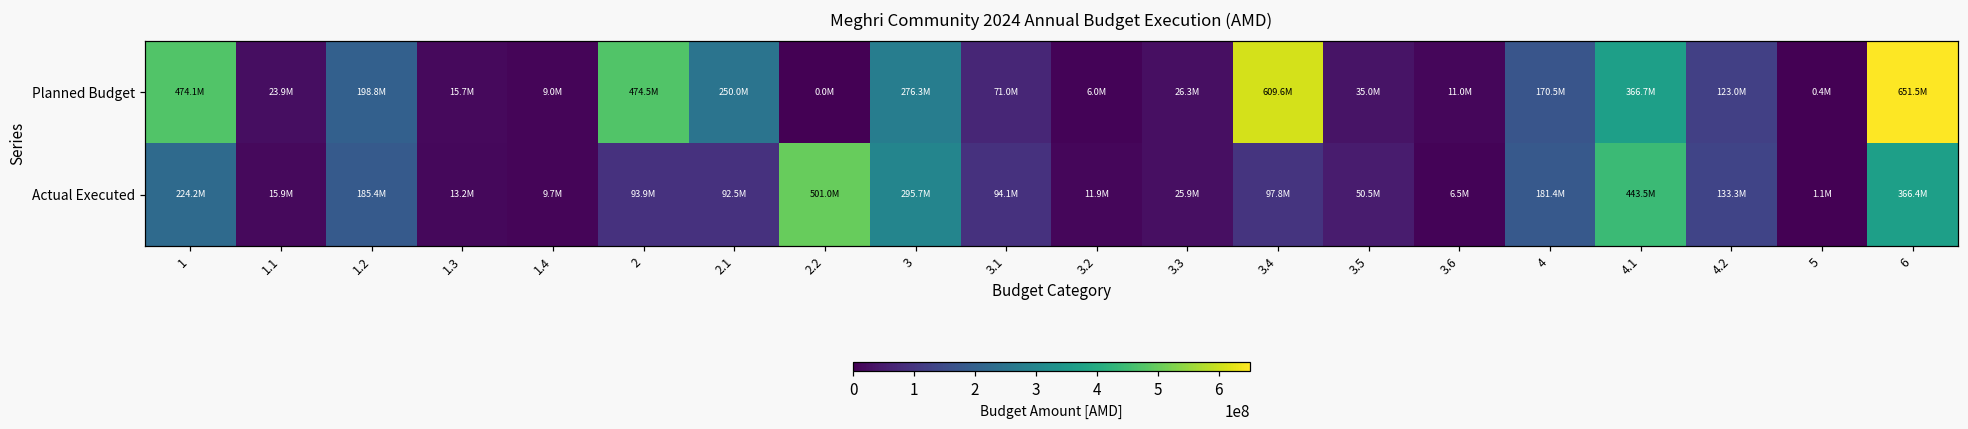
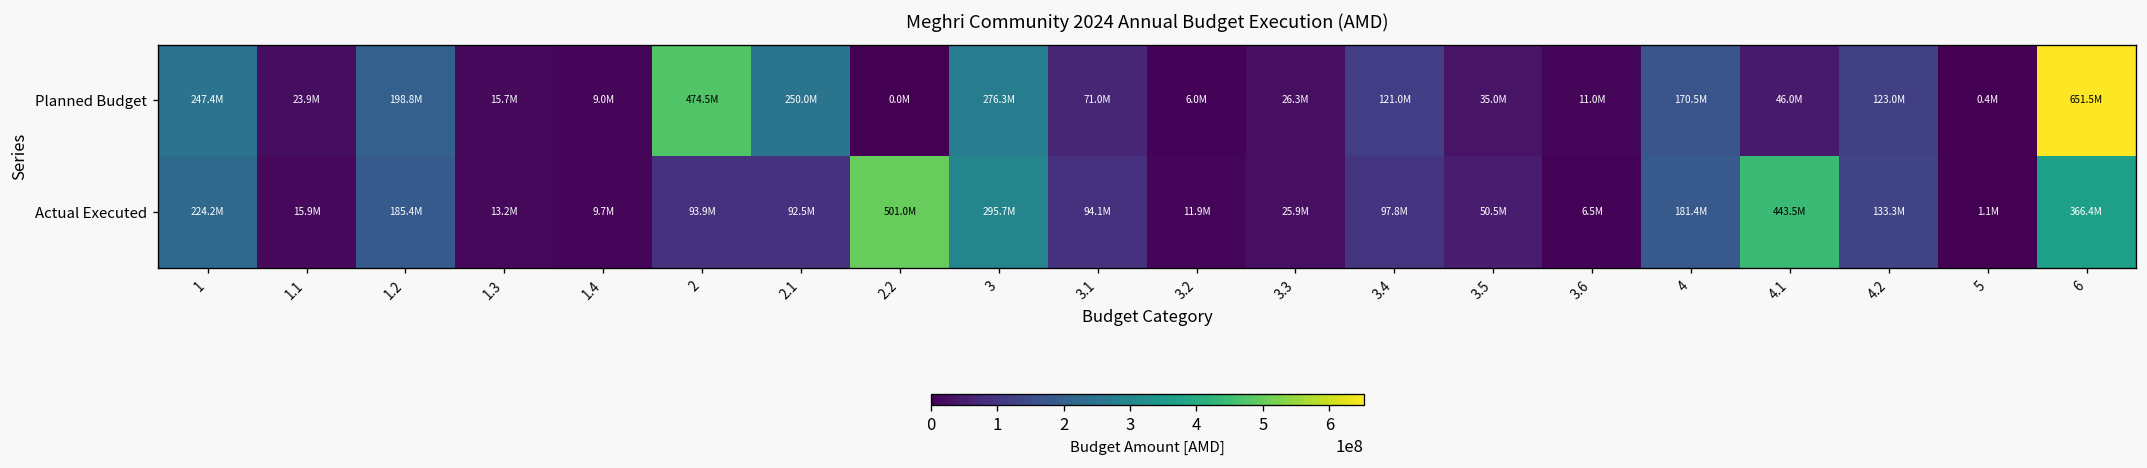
Planned Budget, 1: 474.1M -> 247.4M
Planned Budget, 3.4: 609.6M -> 121.0M
Planned Budget, 4.1: 366.7M -> 46.0M
